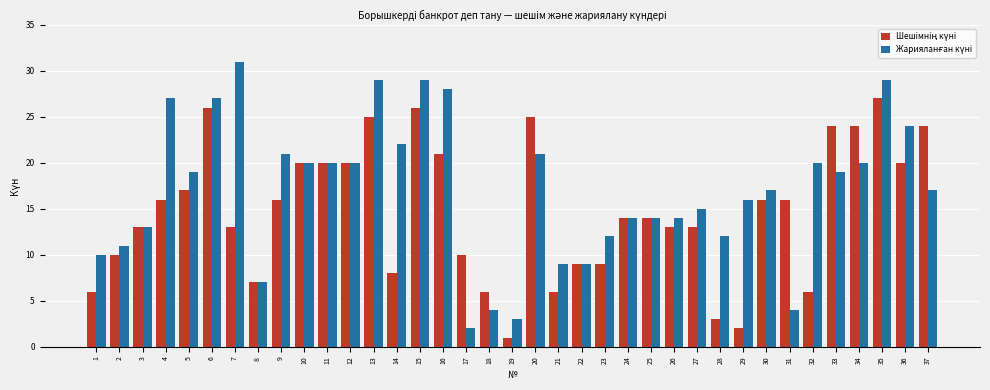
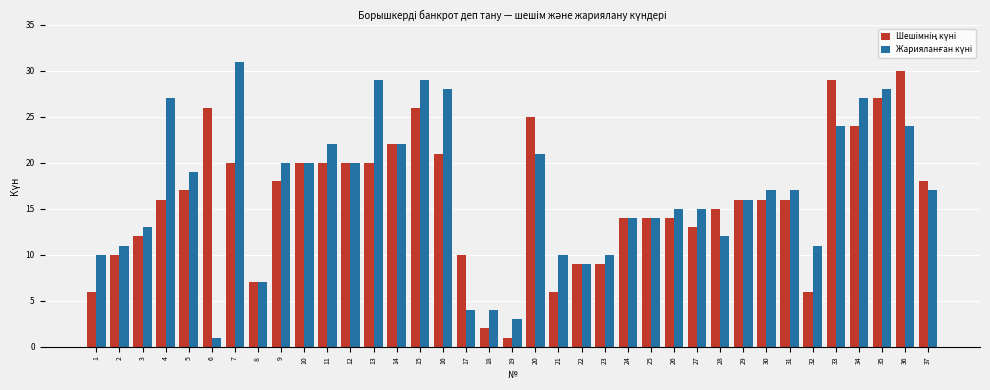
Шешімнің күні, 3: 13 -> 12
Жарияланған күні, 6: 27 -> 1
Шешімнің күні, 7: 13 -> 20
Шешімнің күні, 9: 16 -> 18
Жарияланған күні, 9: 21 -> 20
Жарияланған күні, 11: 20 -> 22
Шешімнің күні, 13: 25 -> 20
Шешімнің күні, 14: 8 -> 22
Жарияланған күні, 17: 2 -> 4
Шешімнің күні, 18: 6 -> 2
Жарияланған күні, 21: 9 -> 10
Жарияланған күні, 23: 12 -> 10
Шешімнің күні, 26: 13 -> 14
Жарияланған күні, 26: 14 -> 15
Шешімнің күні, 28: 3 -> 15
Шешімнің күні, 29: 2 -> 16
Жарияланған күні, 31: 4 -> 17
Жарияланған күні, 32: 20 -> 11
Шешімнің күні, 33: 24 -> 29
Жарияланған күні, 33: 19 -> 24
Жарияланған күні, 34: 20 -> 27
Жарияланған күні, 35: 29 -> 28
Шешімнің күні, 36: 20 -> 30
Шешімнің күні, 37: 24 -> 18
